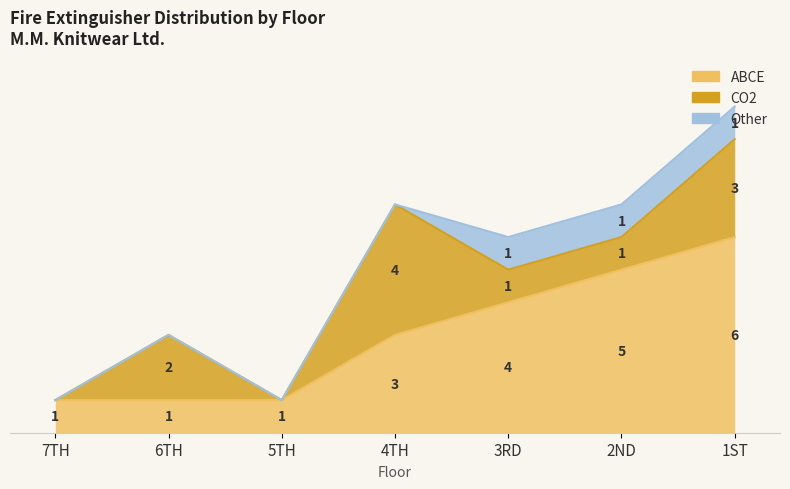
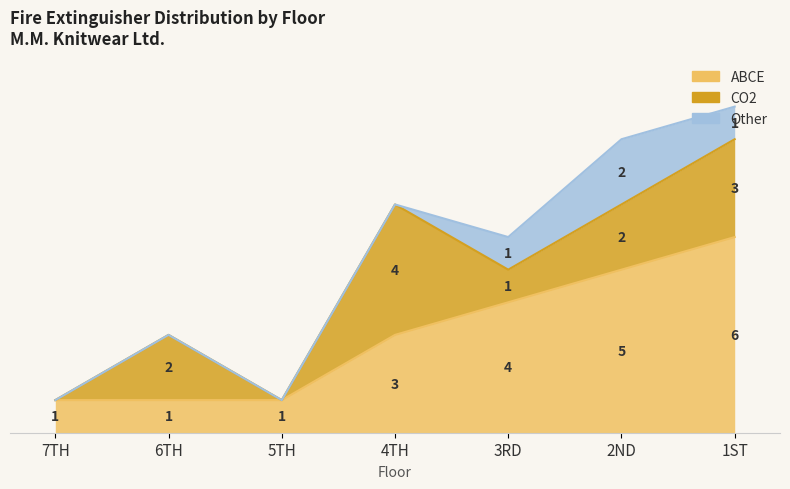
CO2, 2ND: 1 -> 2
Other, 2ND: 1 -> 2
